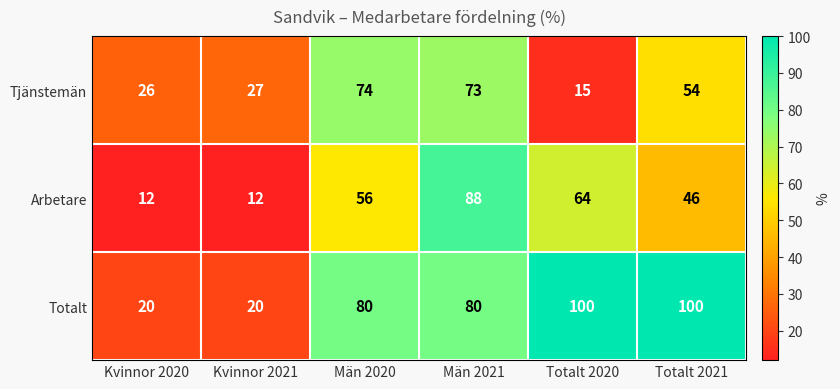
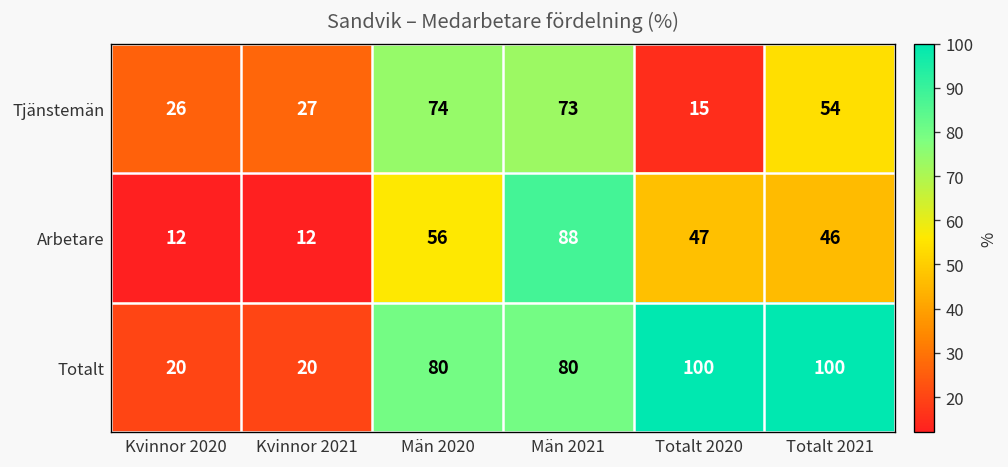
Arbetare, Totalt 2020: 64 -> 47
